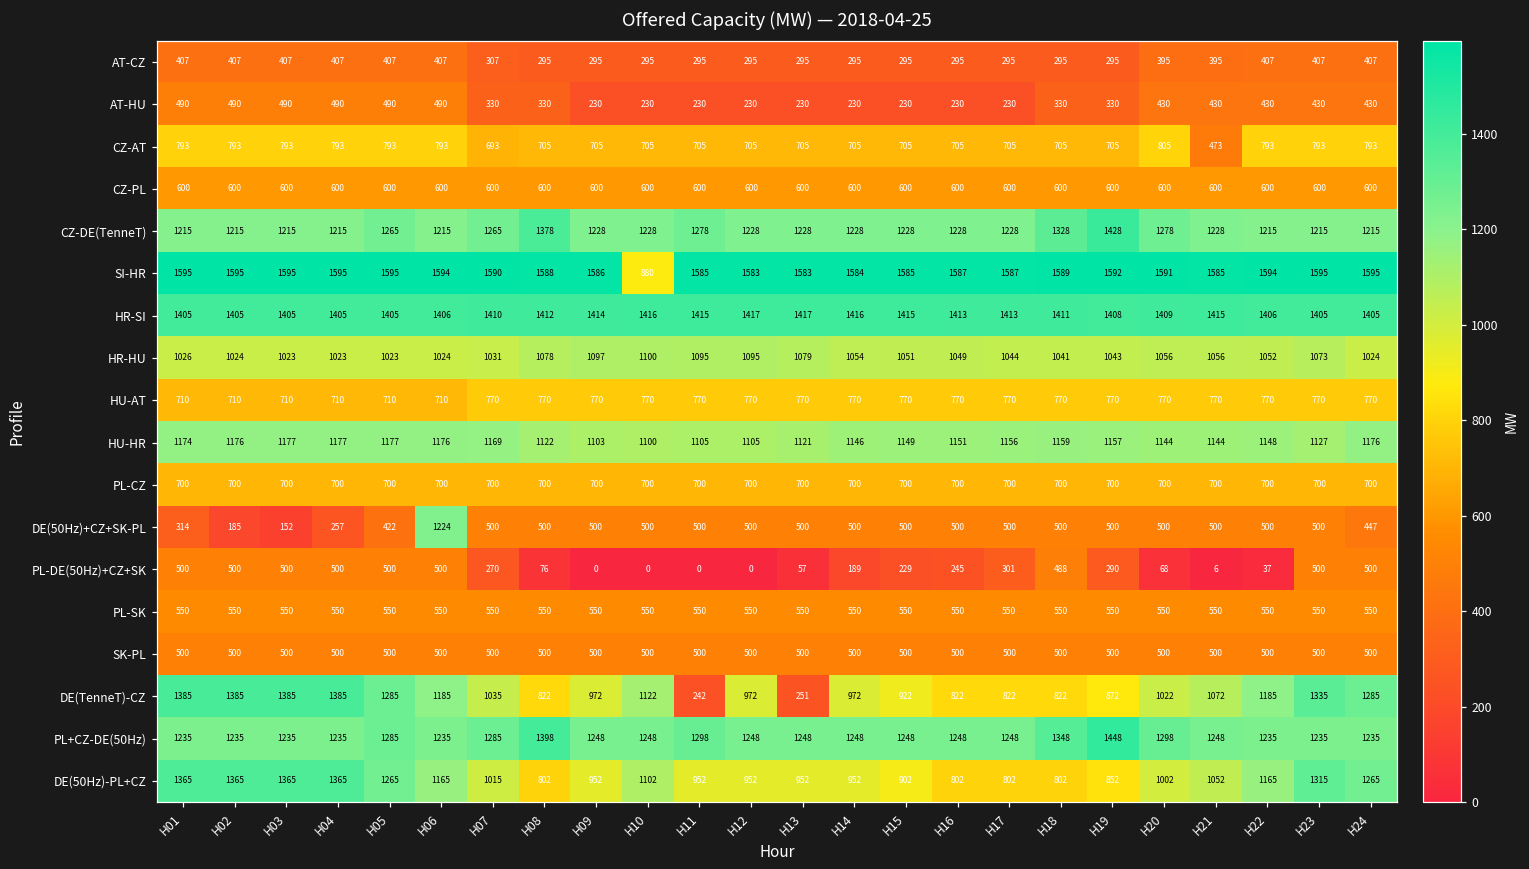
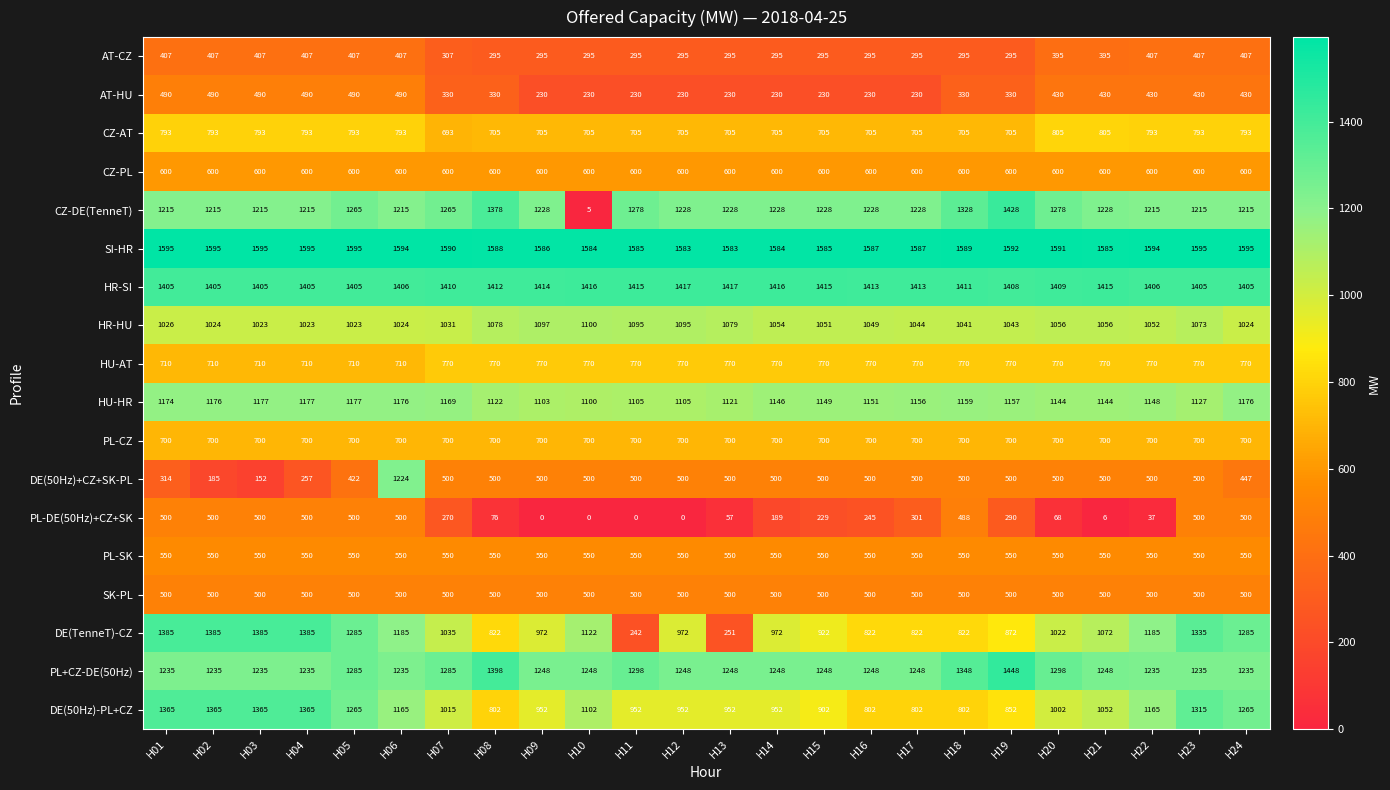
CZ-AT, H21: 473 -> 805
CZ-DE(TenneT), H10: 1228 -> 5
SI-HR, H10: 880 -> 1584
